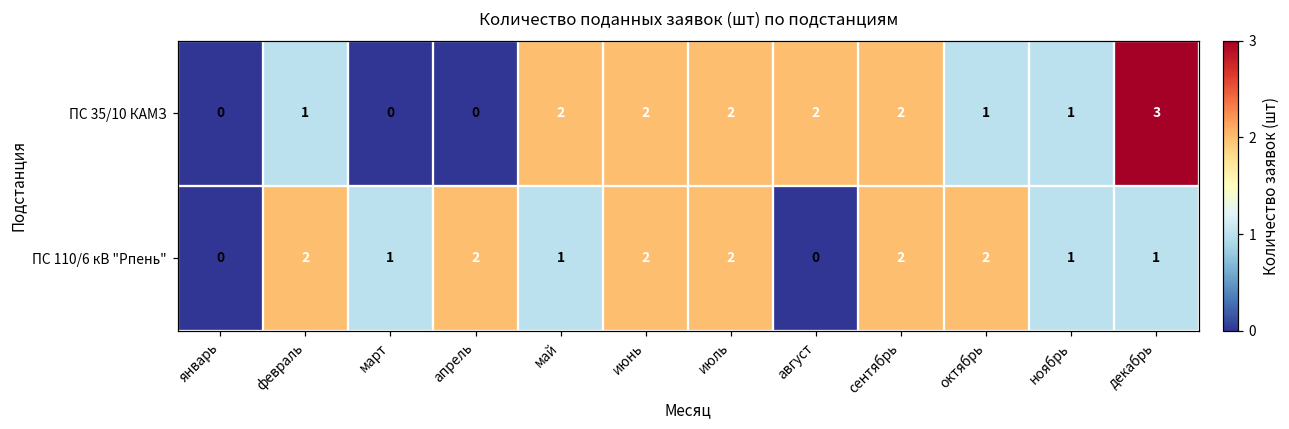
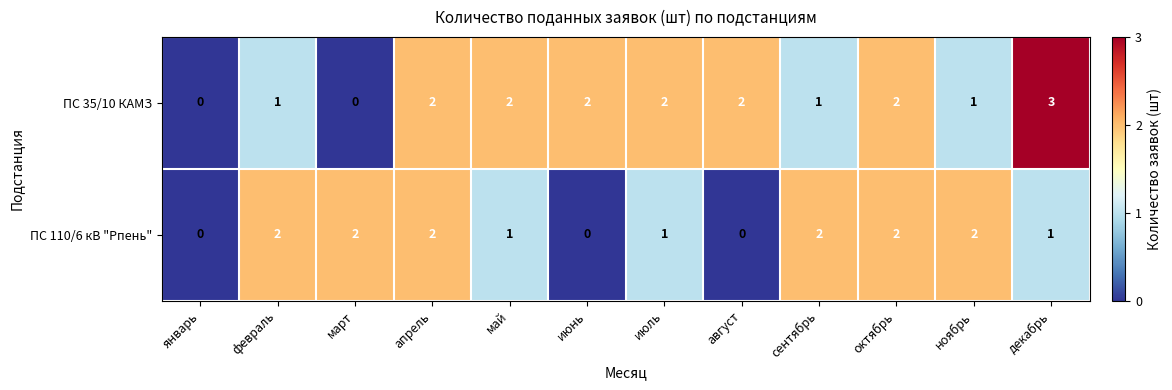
ПС 35/10 КАМЗ, апрель: 0 -> 2
ПС 35/10 КАМЗ, сентябрь: 2 -> 1
ПС 35/10 КАМЗ, октябрь: 1 -> 2
ПС 110/6 кВ "Рпень", март: 1 -> 2
ПС 110/6 кВ "Рпень", июнь: 2 -> 0
ПС 110/6 кВ "Рпень", июль: 2 -> 1
ПС 110/6 кВ "Рпень", ноябрь: 1 -> 2
